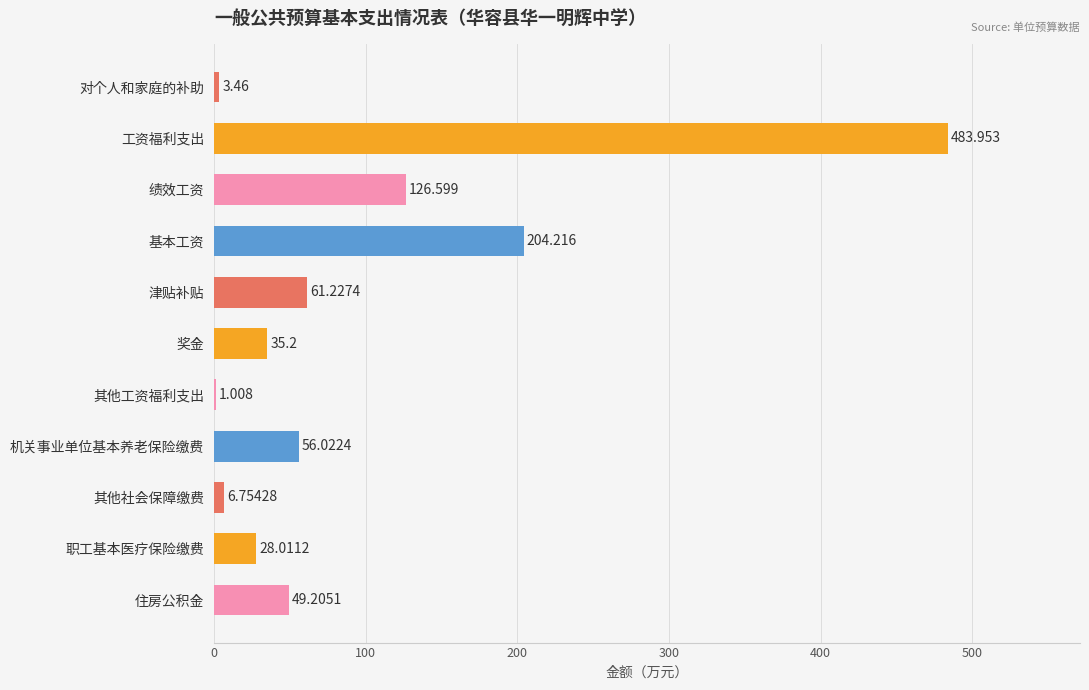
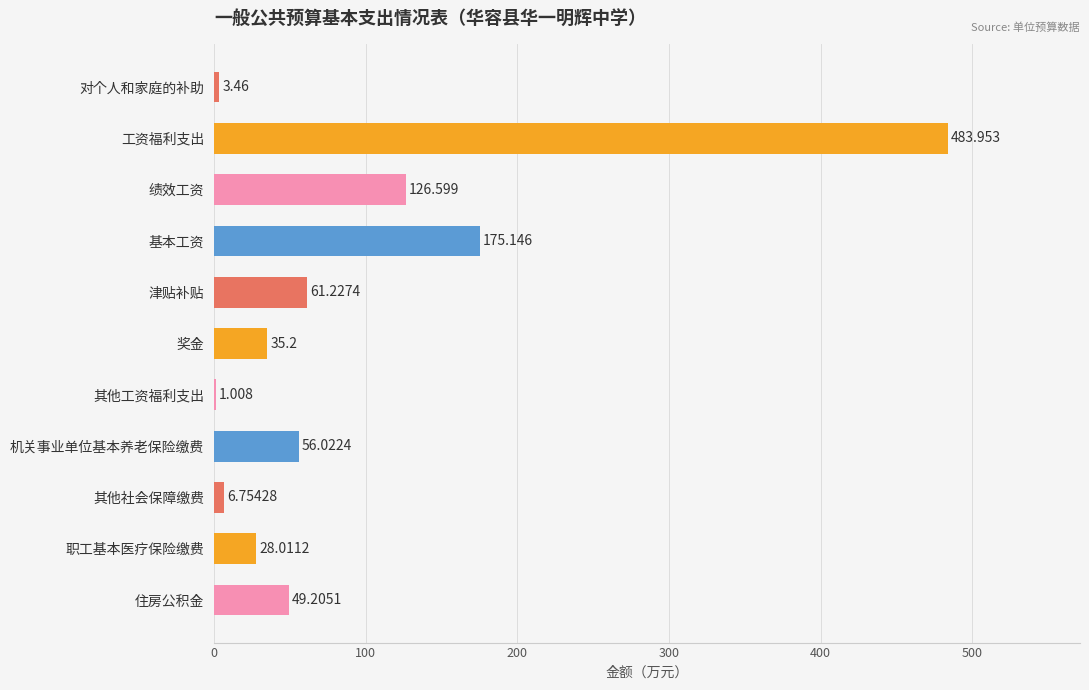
基本工资: 204.216 -> 175.146
